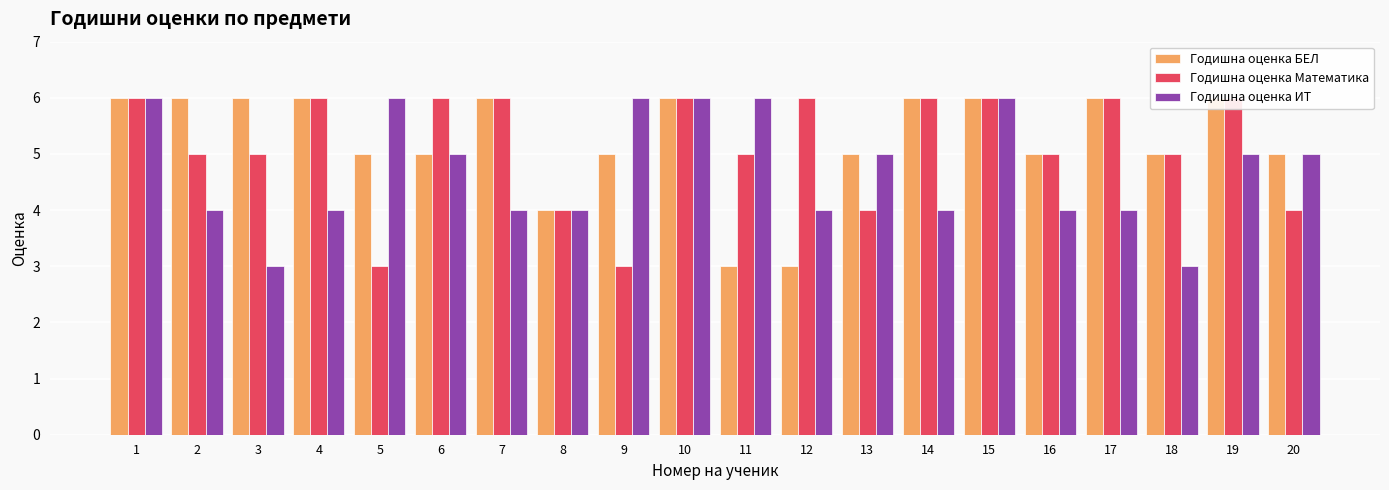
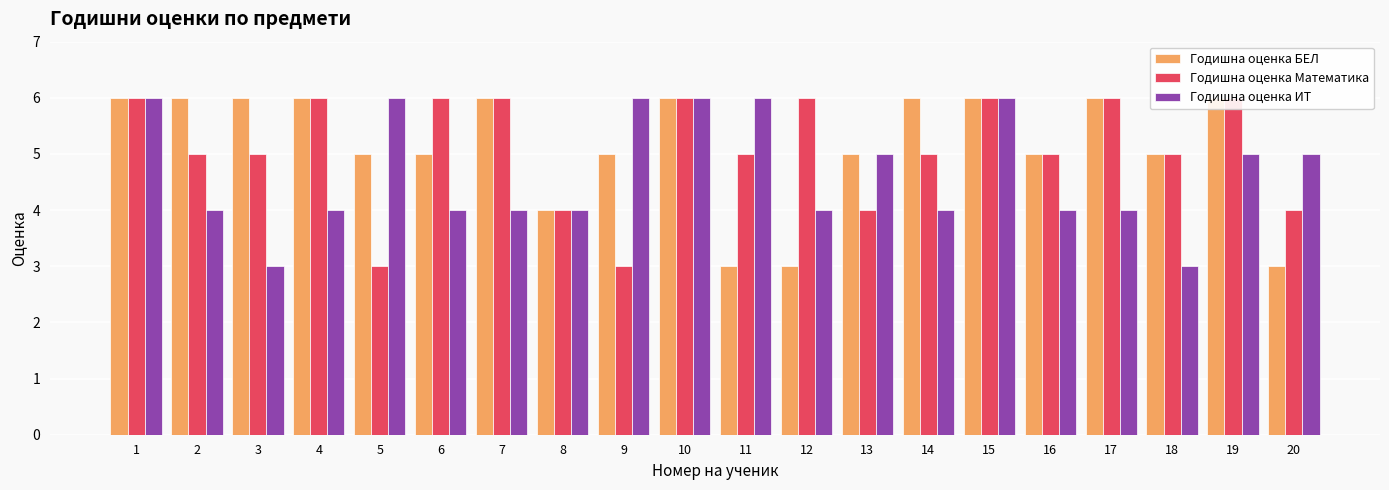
Годишна оценка ИТ, 6: 5 -> 4
Годишна оценка Математика, 14: 6 -> 5
Годишна оценка БЕЛ, 20: 5 -> 3
